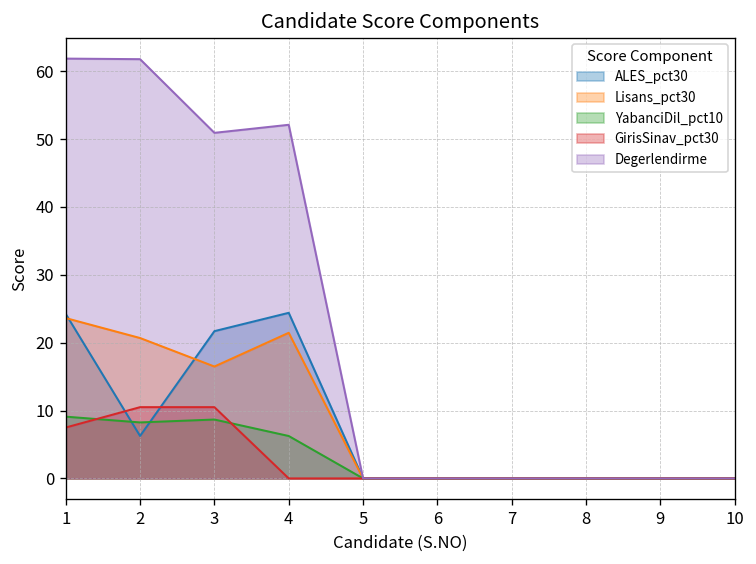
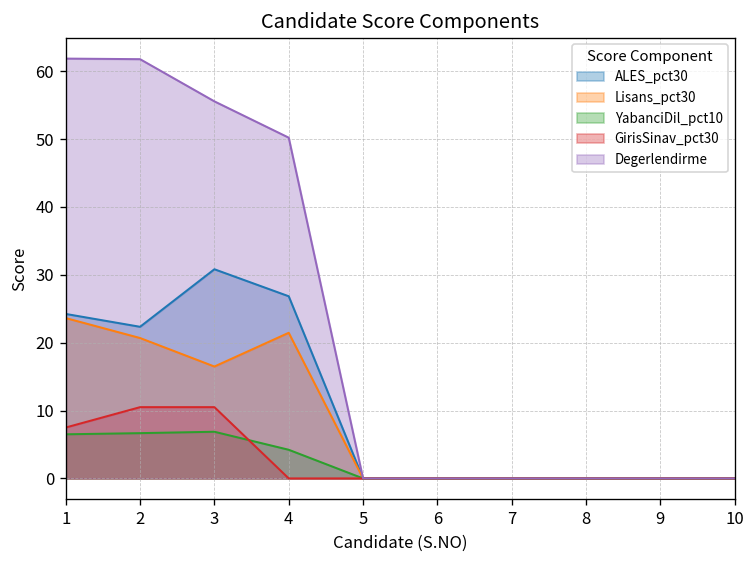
YabanciDil_pct10, 1: 9 -> 7
ALES_pct30, 2: 6 -> 22
YabanciDil_pct10, 2: 8 -> 7
ALES_pct30, 3: 22 -> 31
YabanciDil_pct10, 3: 9 -> 7
Degerlendirme, 3: 51 -> 56
ALES_pct30, 4: 24 -> 27
YabanciDil_pct10, 4: 6 -> 4
Degerlendirme, 4: 52 -> 50
